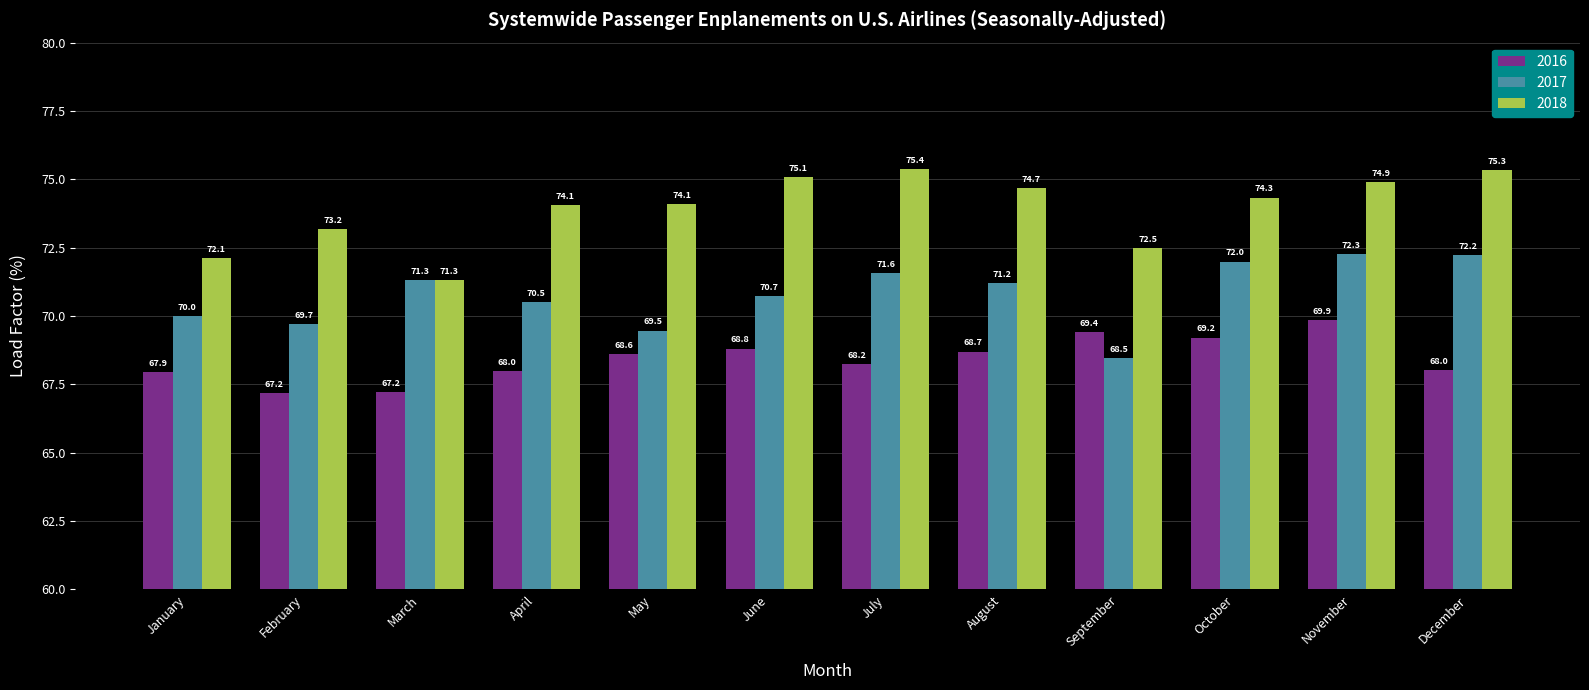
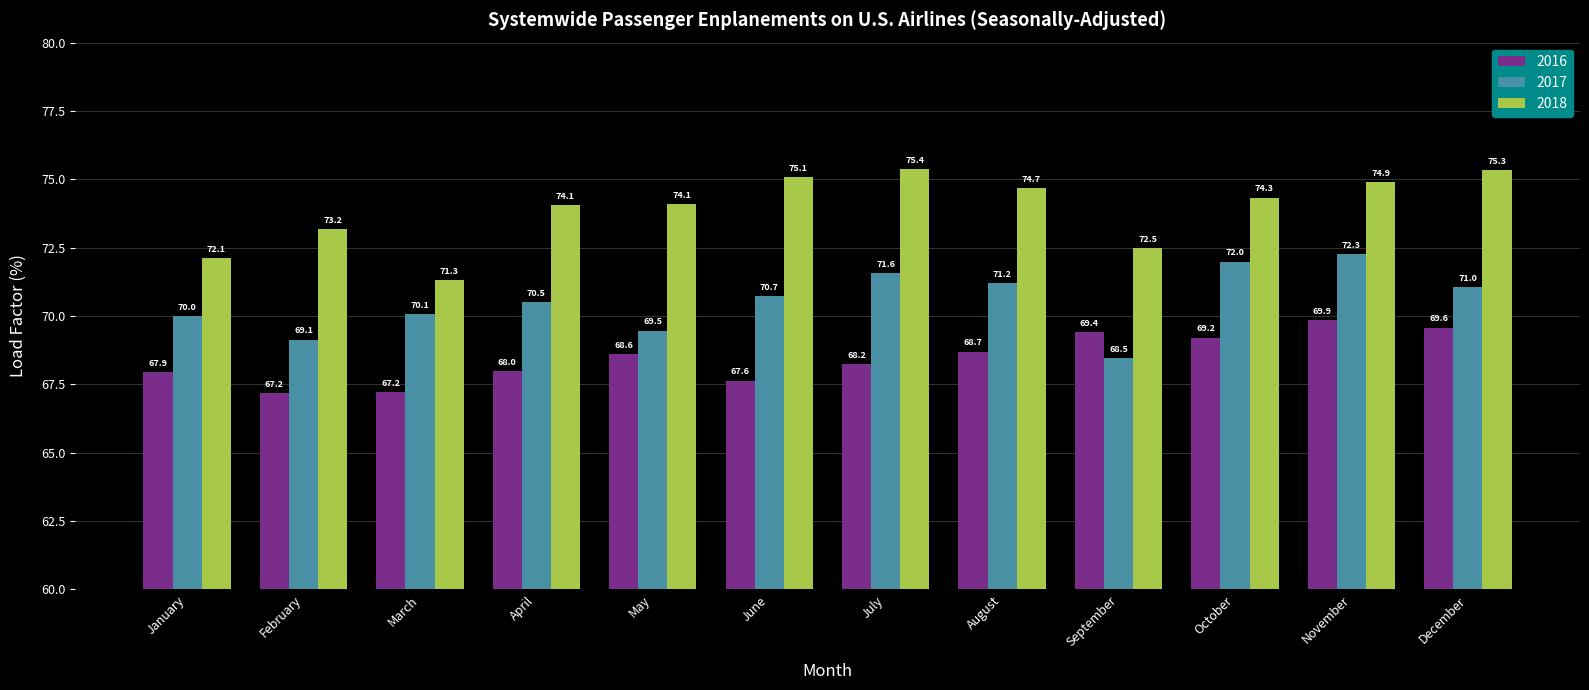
2017, February: 69.7 -> 69.1
2017, March: 71.3 -> 70.1
2016, June: 68.8 -> 67.6
2016, December: 68.0 -> 69.6
2017, December: 72.2 -> 71.0
